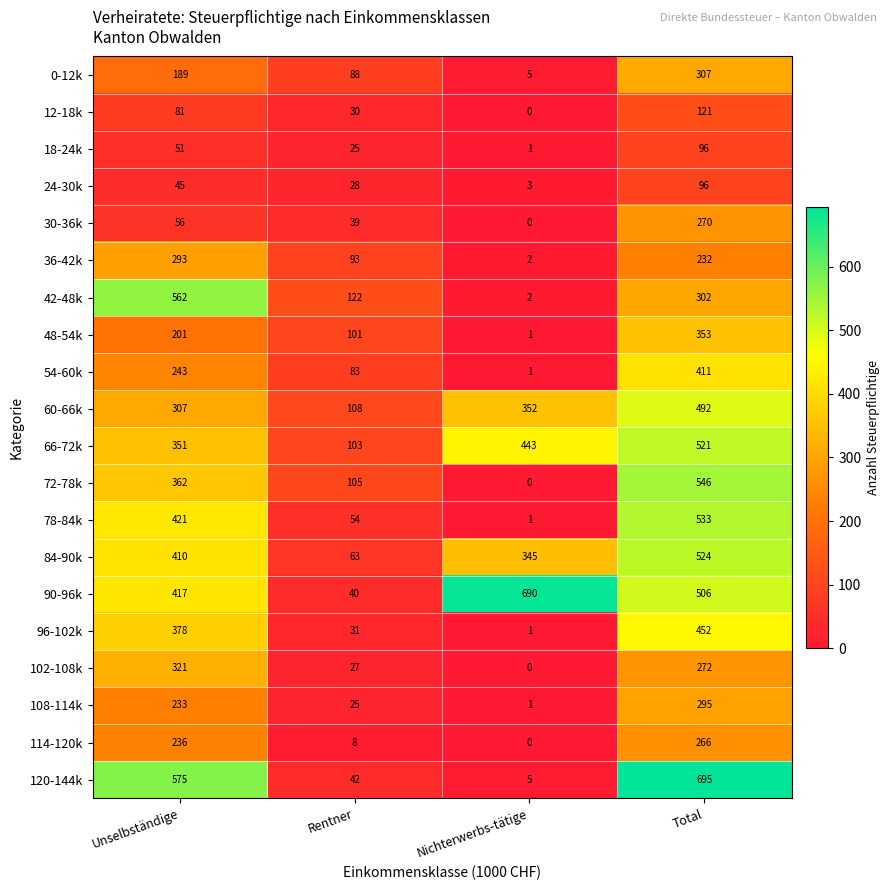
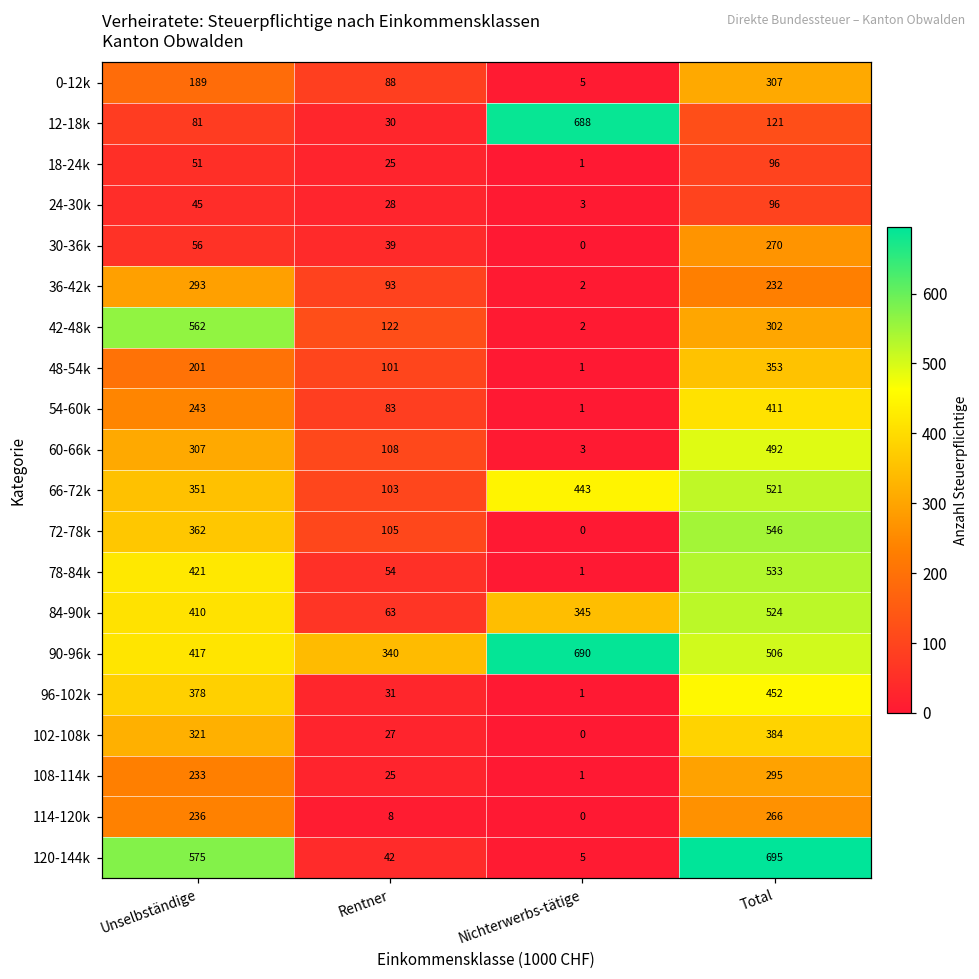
12-18k, Nichterwerbs-tätige: 0 -> 688
60-66k, Nichterwerbs-tätige: 352 -> 3
90-96k, Rentner: 40 -> 340
102-108k, Total: 272 -> 384
